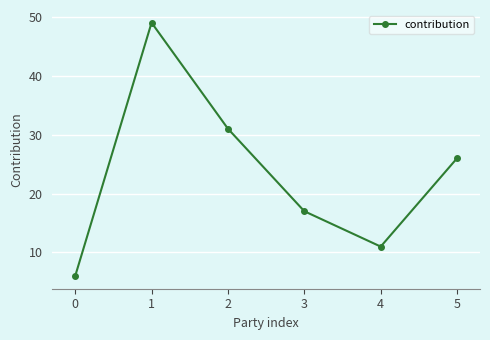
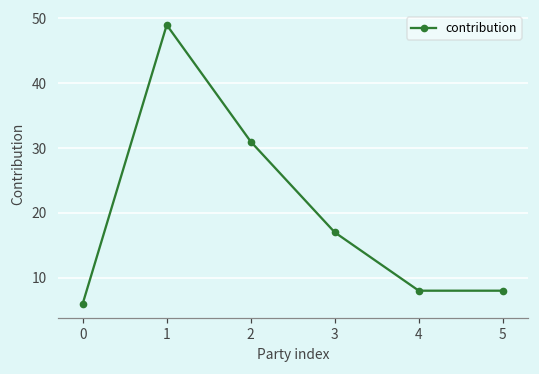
4: 11 -> 8
5: 26 -> 8
